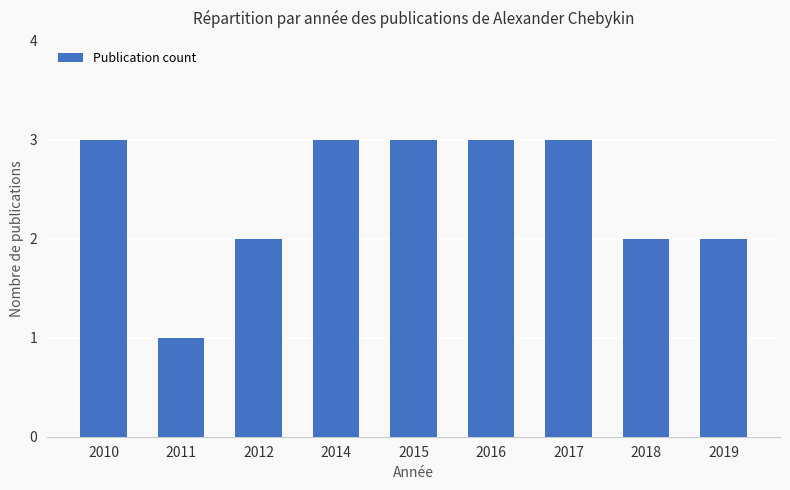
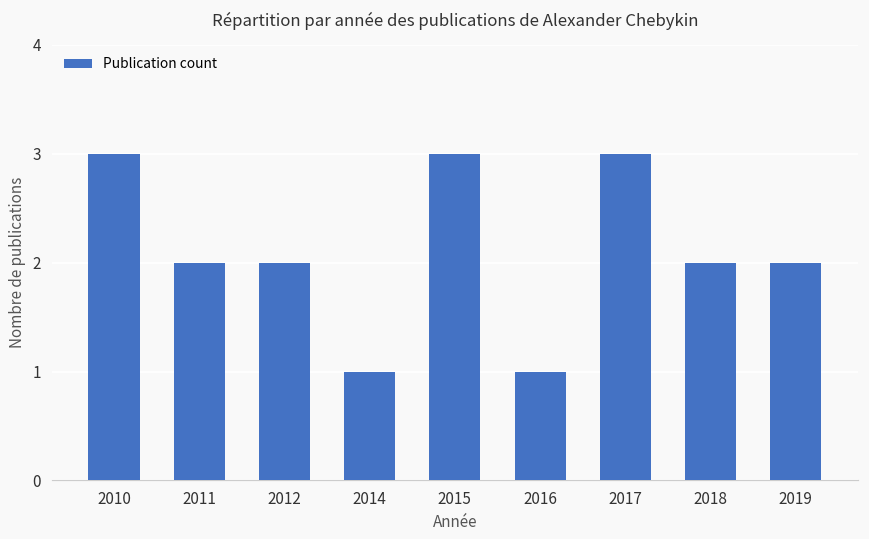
2011: 1 -> 2
2014: 3 -> 1
2016: 3 -> 1
